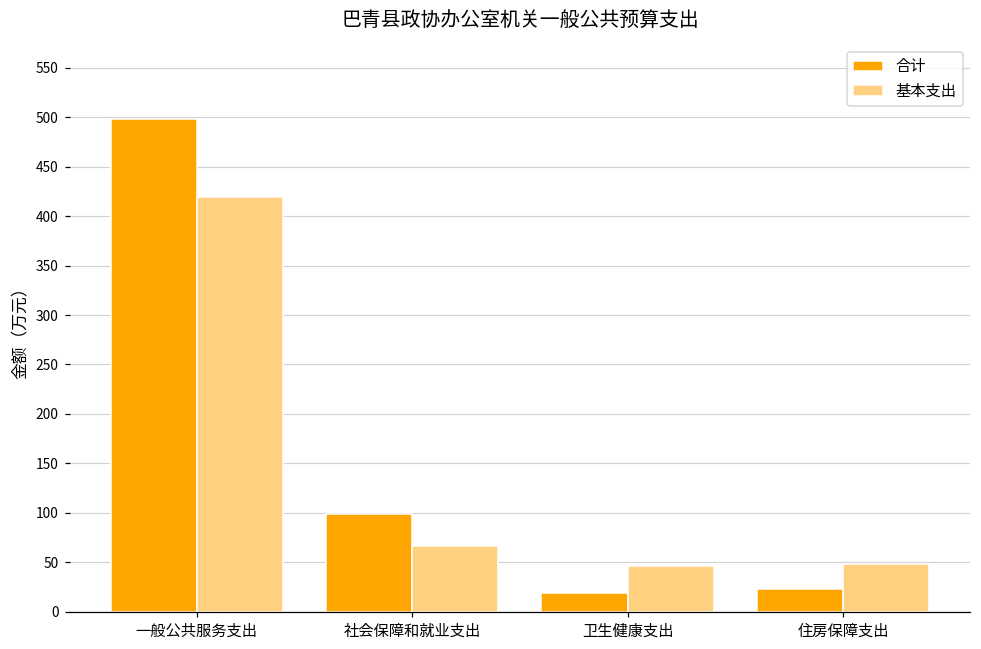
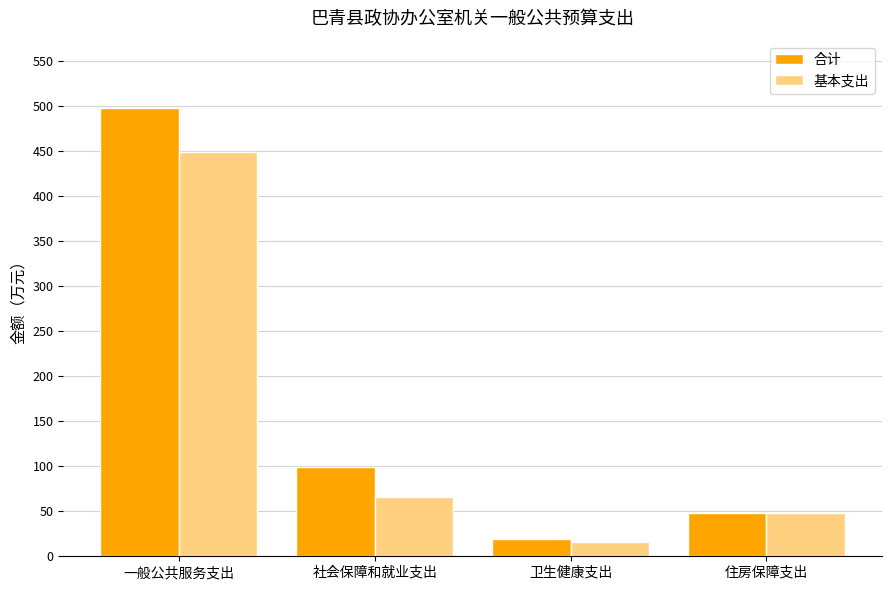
基本支出, 一般公共服务支出: 420 -> 450
基本支出, 卫生健康支出: 50 -> 20
合计, 住房保障支出: 20 -> 50
